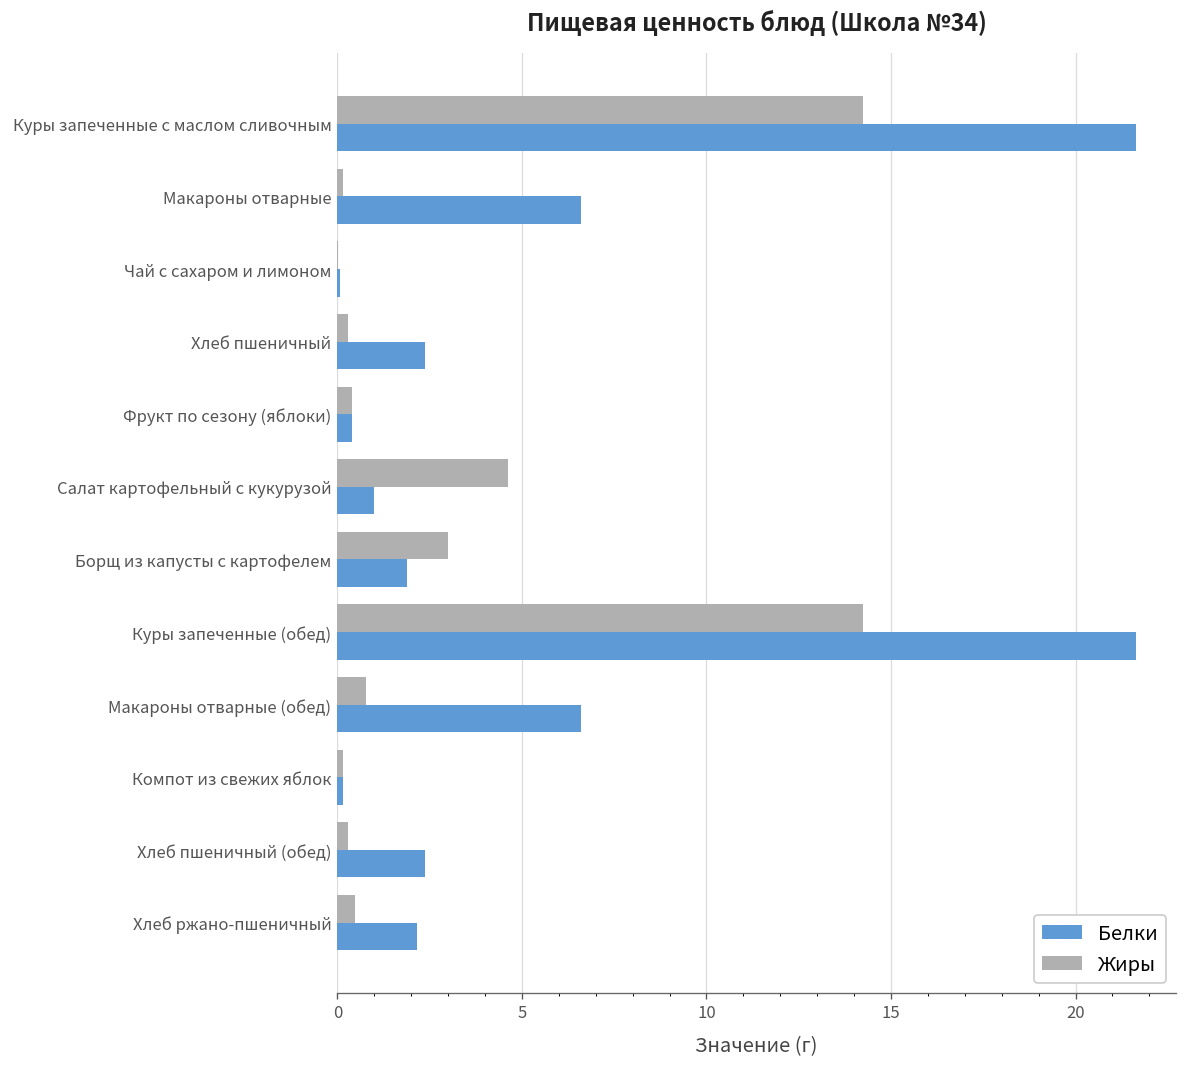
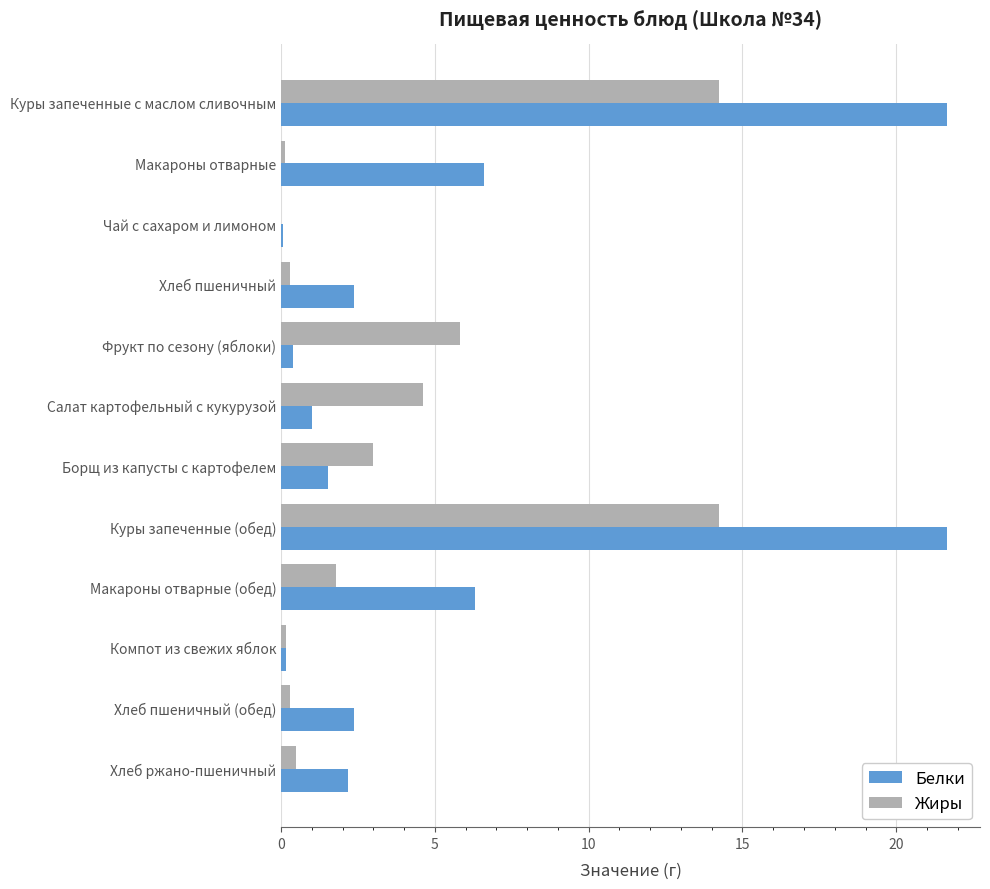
Жиры, Фрукт по сезону (яблоки): 0.4 -> 5.8
Белки, Борщ из капусты с картофелем: 1.9 -> 1.5
Жиры, Макароны отварные (обед): 0.8 -> 1.8
Белки, Макароны отварные (обед): 6.6 -> 6.3
